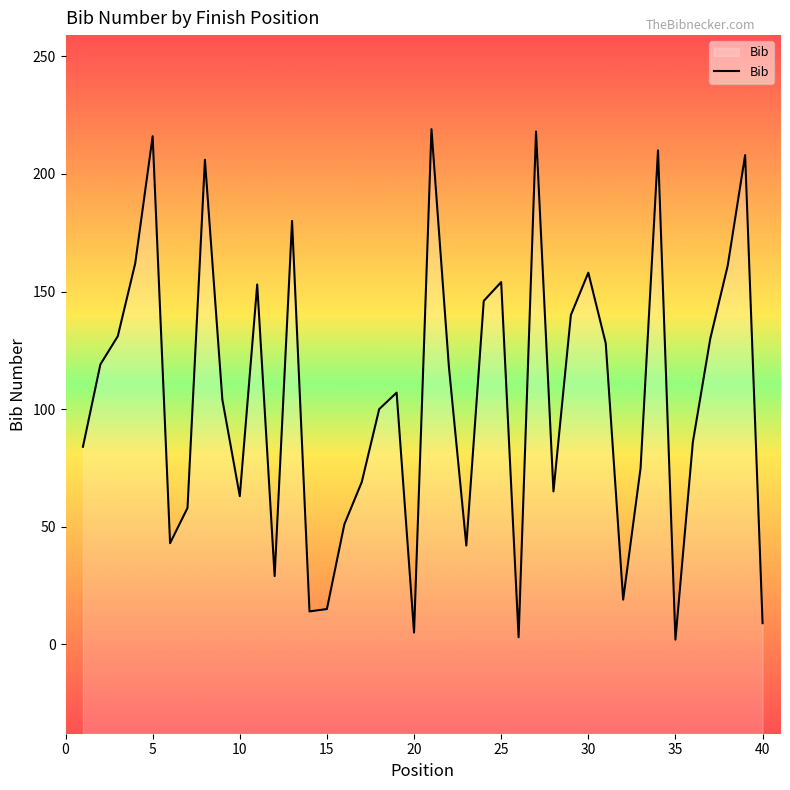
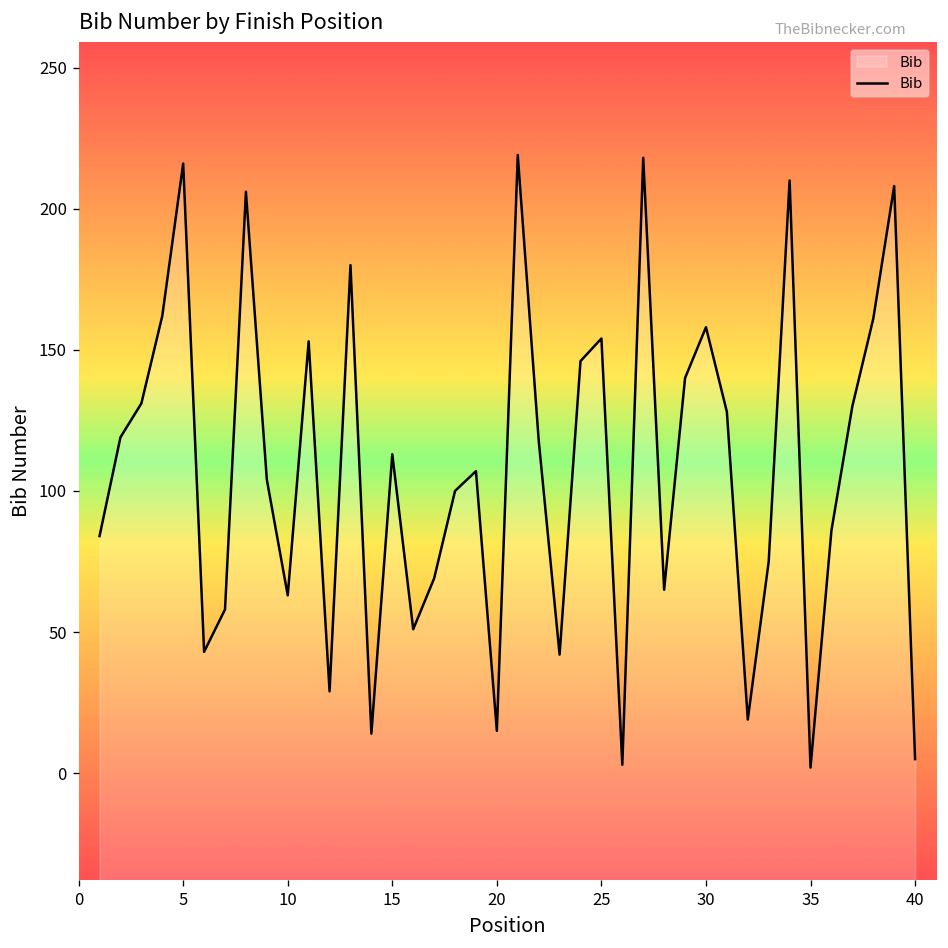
15: 15 -> 113
20: 5 -> 15
40: 9 -> 5
